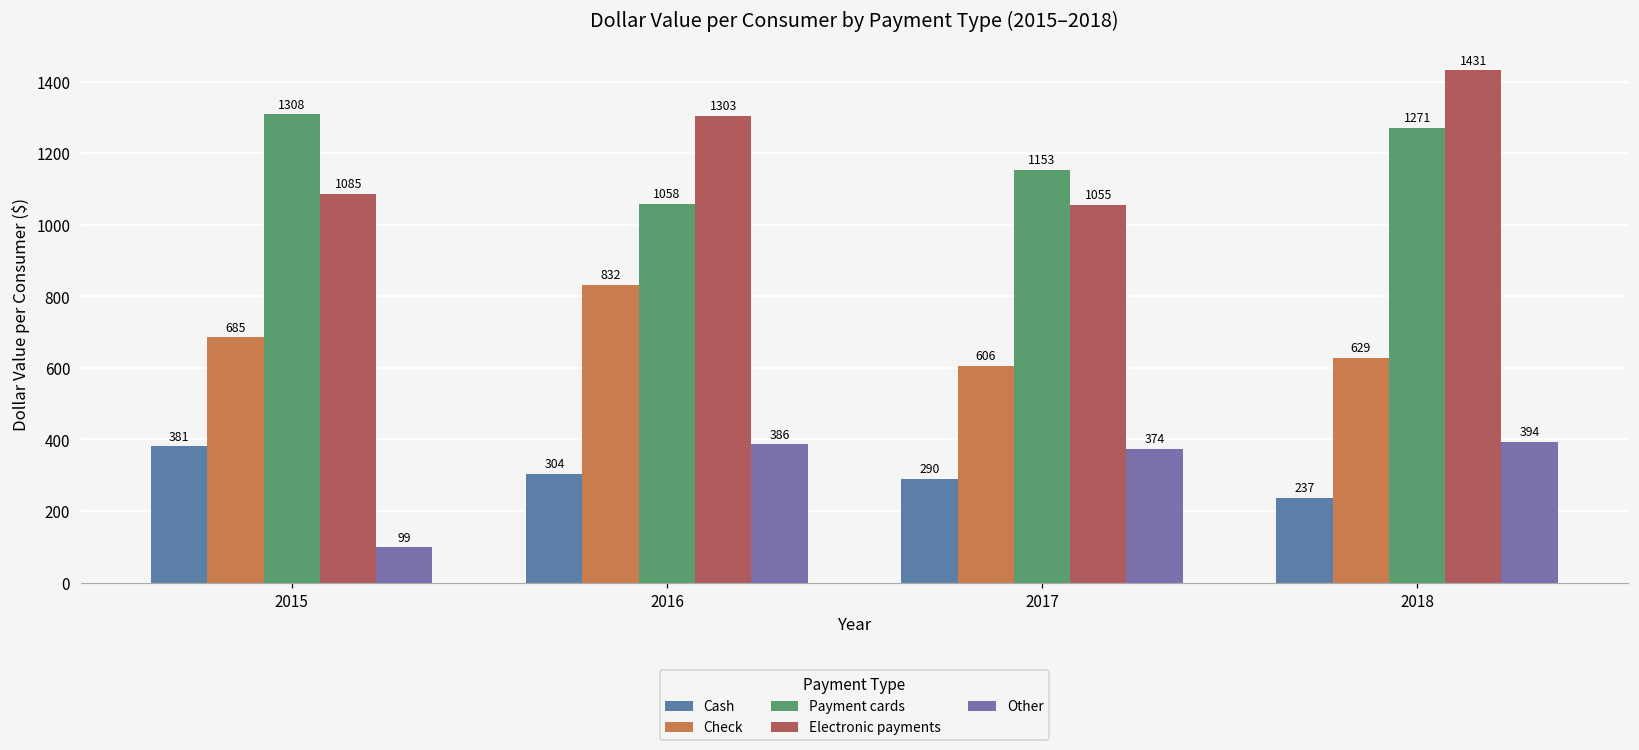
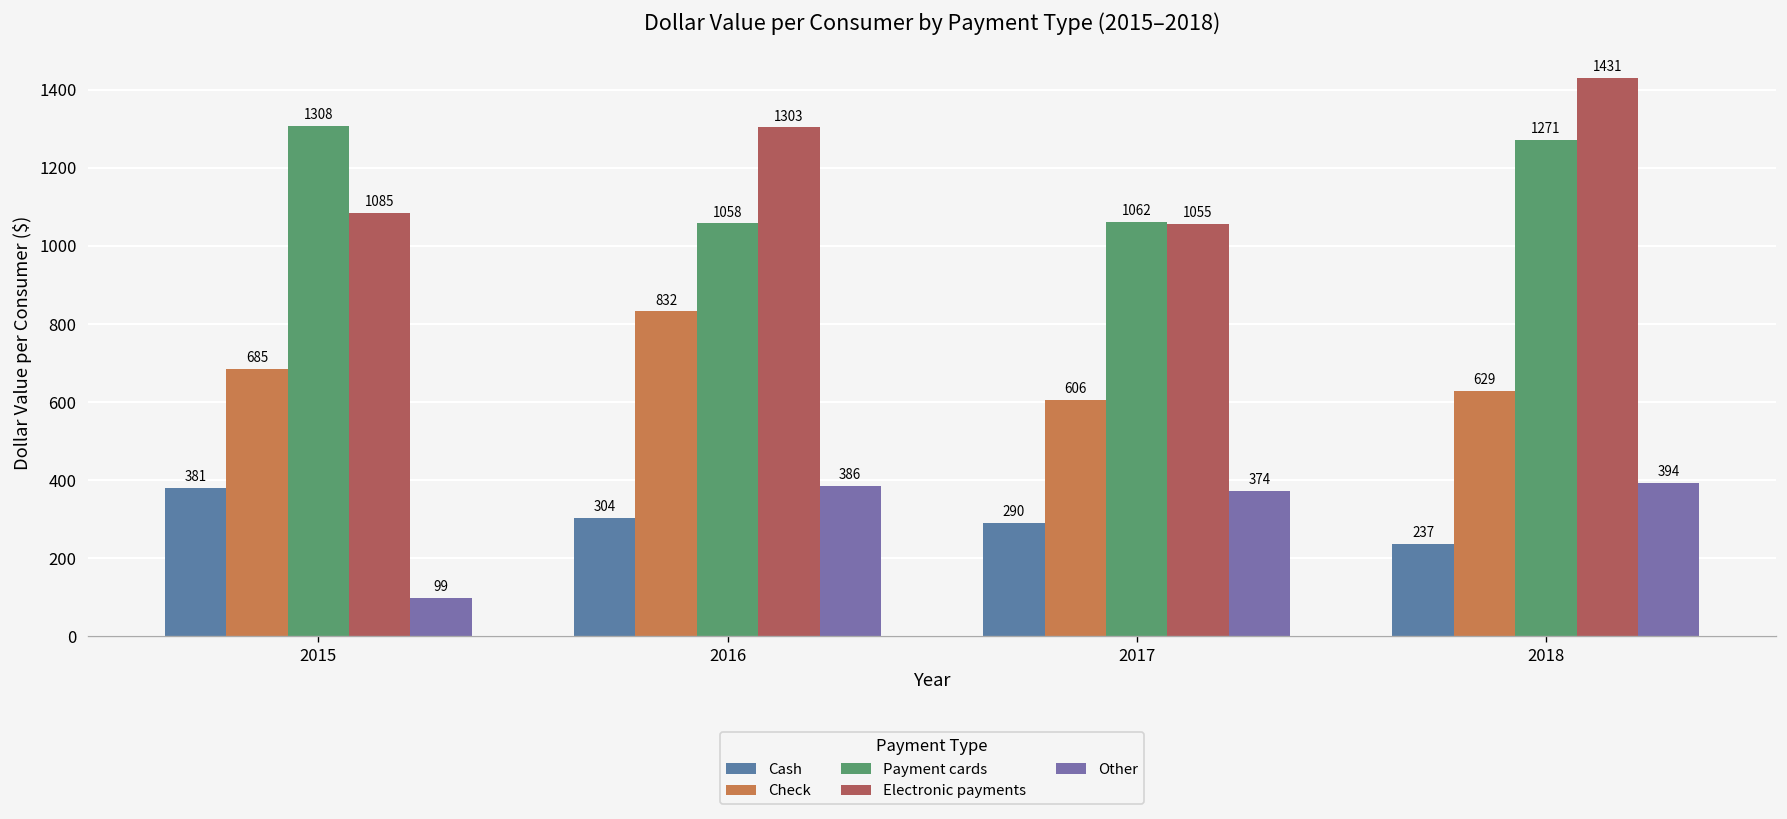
Payment cards, 2017: 1153 -> 1062
